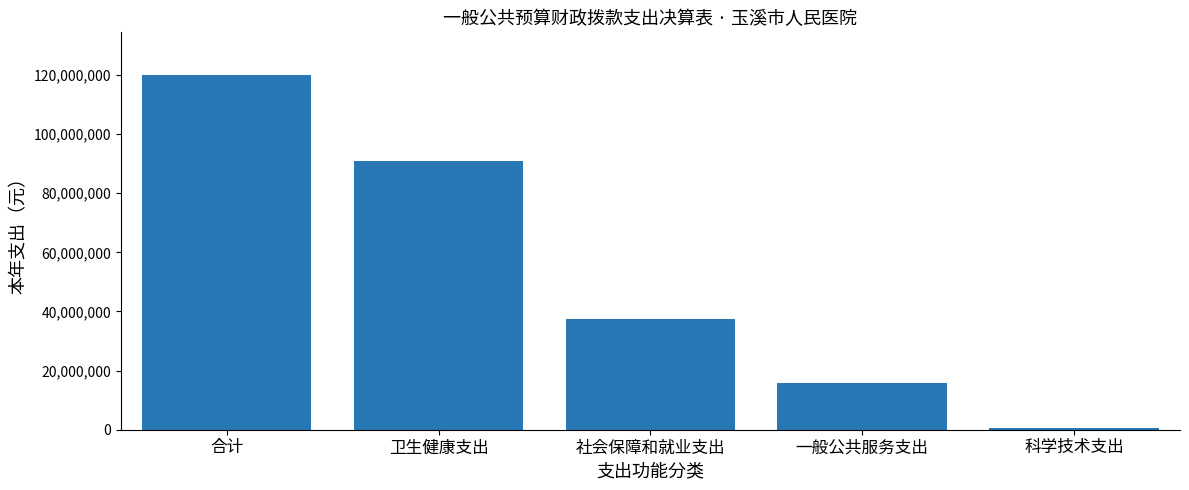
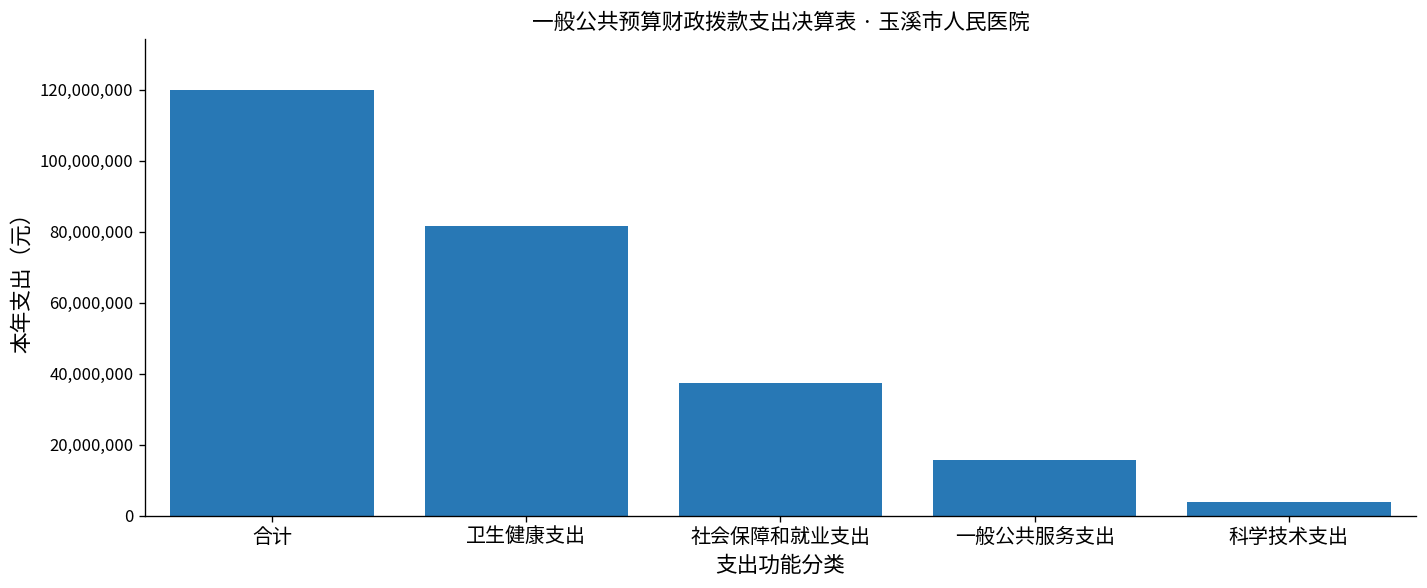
卫生健康支出: 91,000,000 -> 82,000,000
科学技术支出: 0 -> 4,000,000
